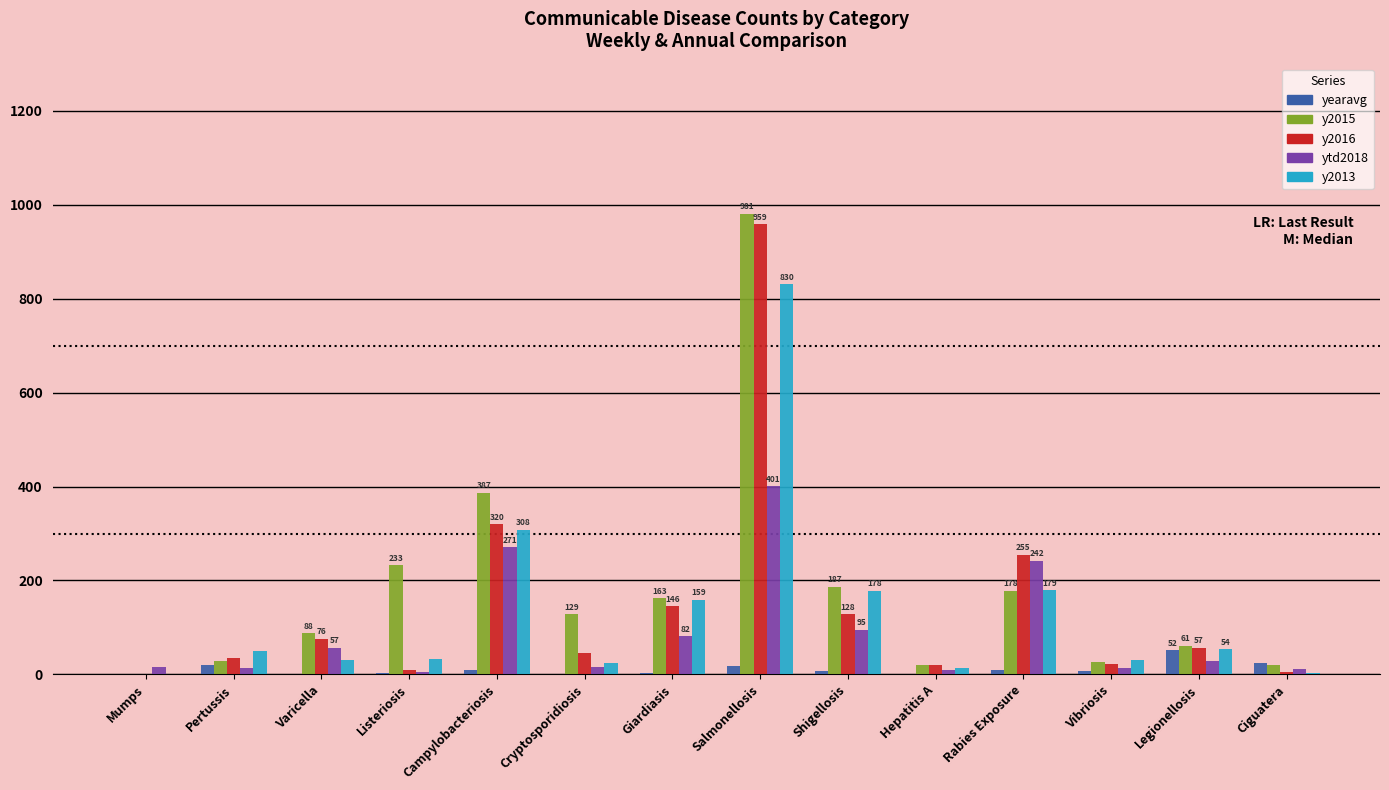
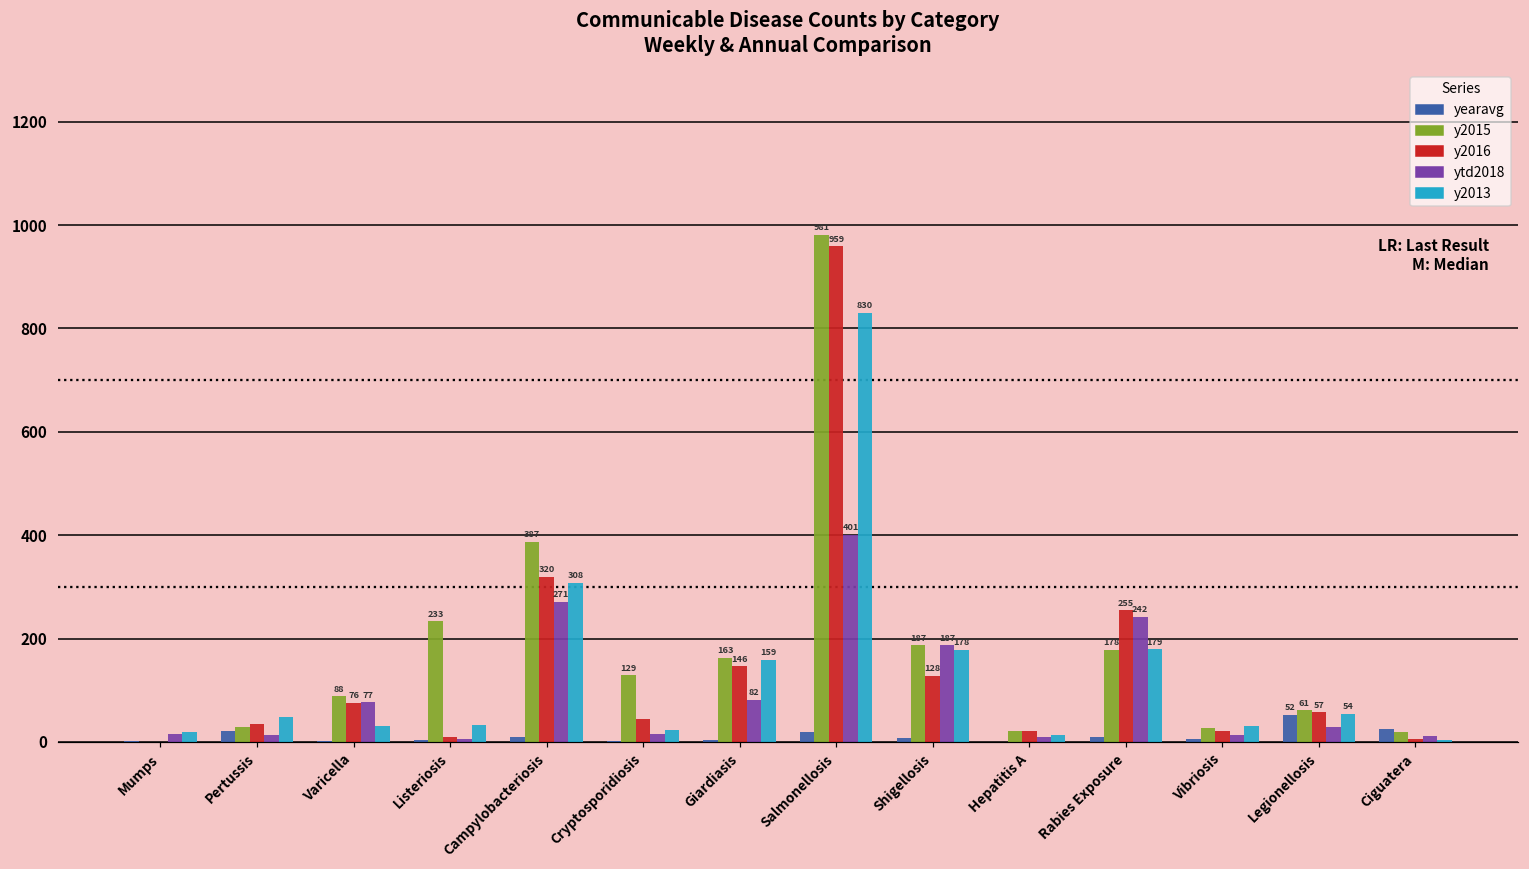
y2013, Mumps: 0 -> 20
ytd2018, Varicella: 57 -> 77
ytd2018, Shigellosis: 95 -> 187
